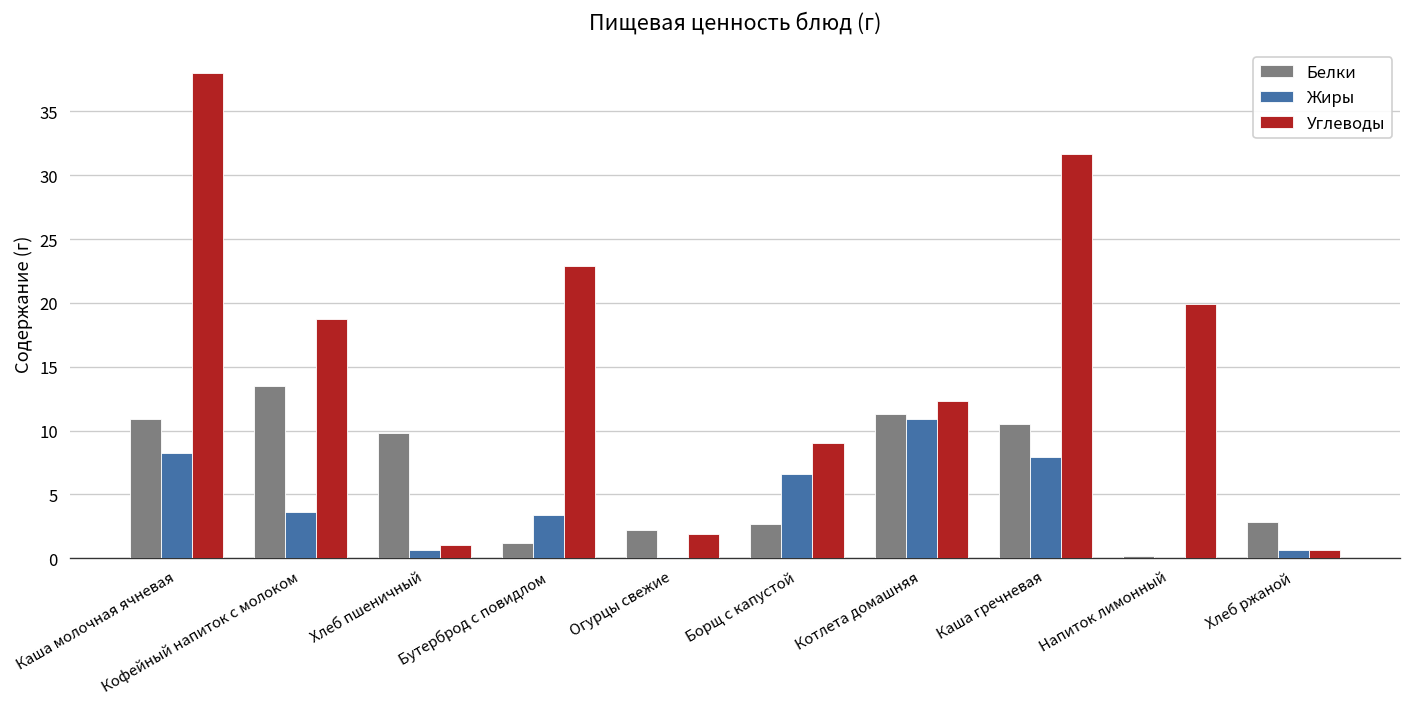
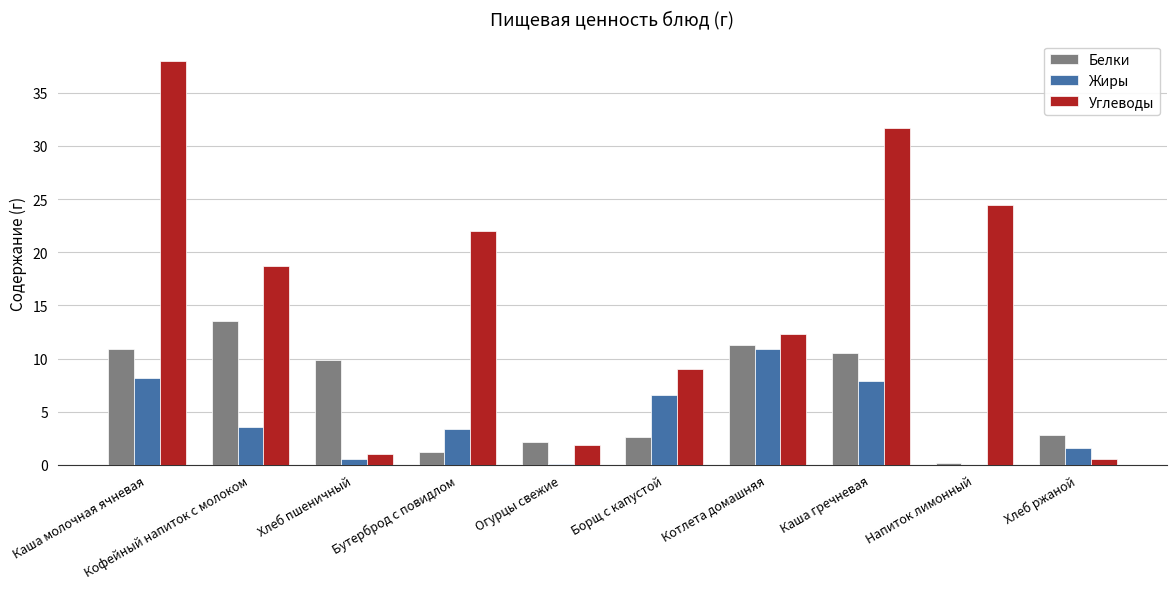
Углеводы, Бутерброд с повидлом: 22.9 -> 22.0
Углеводы, Напиток лимонный: 20.0 -> 24.4
Жиры, Хлеб ржаной: 0.6 -> 1.6
